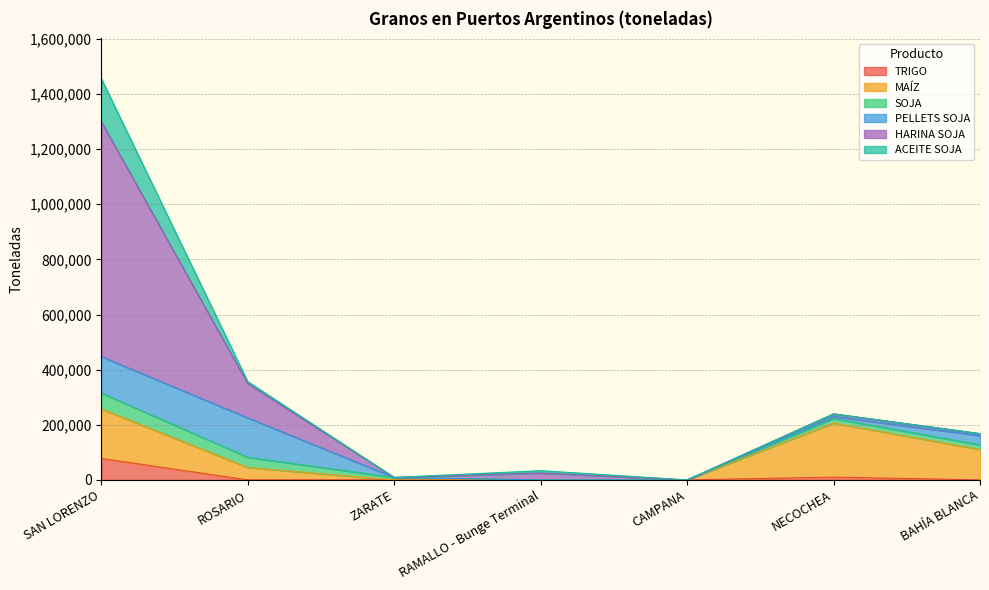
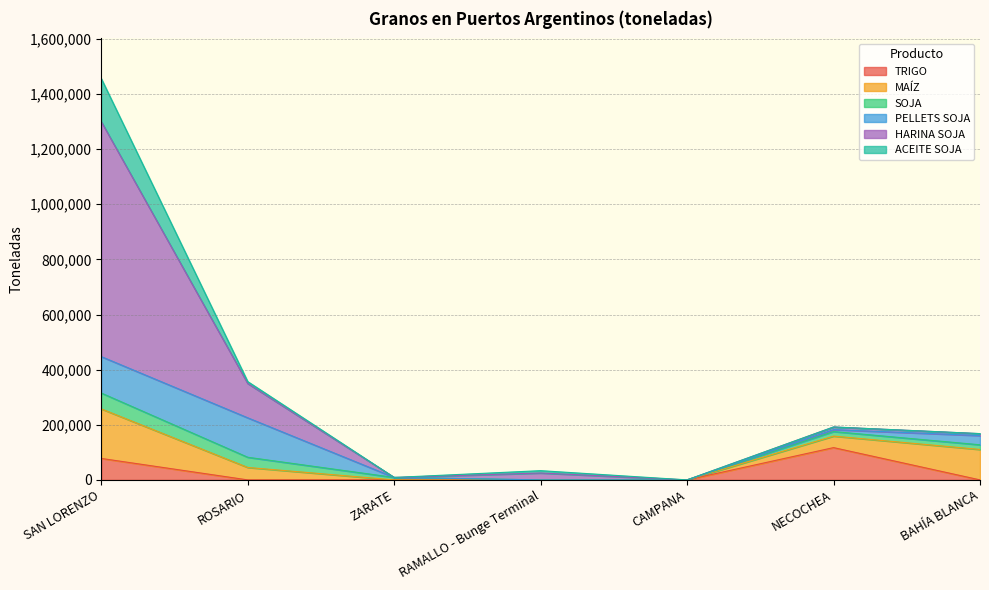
TRIGO, NECOCHEA: 10,000 -> 120,000
MAÍZ, NECOCHEA: 200,000 -> 40,000
